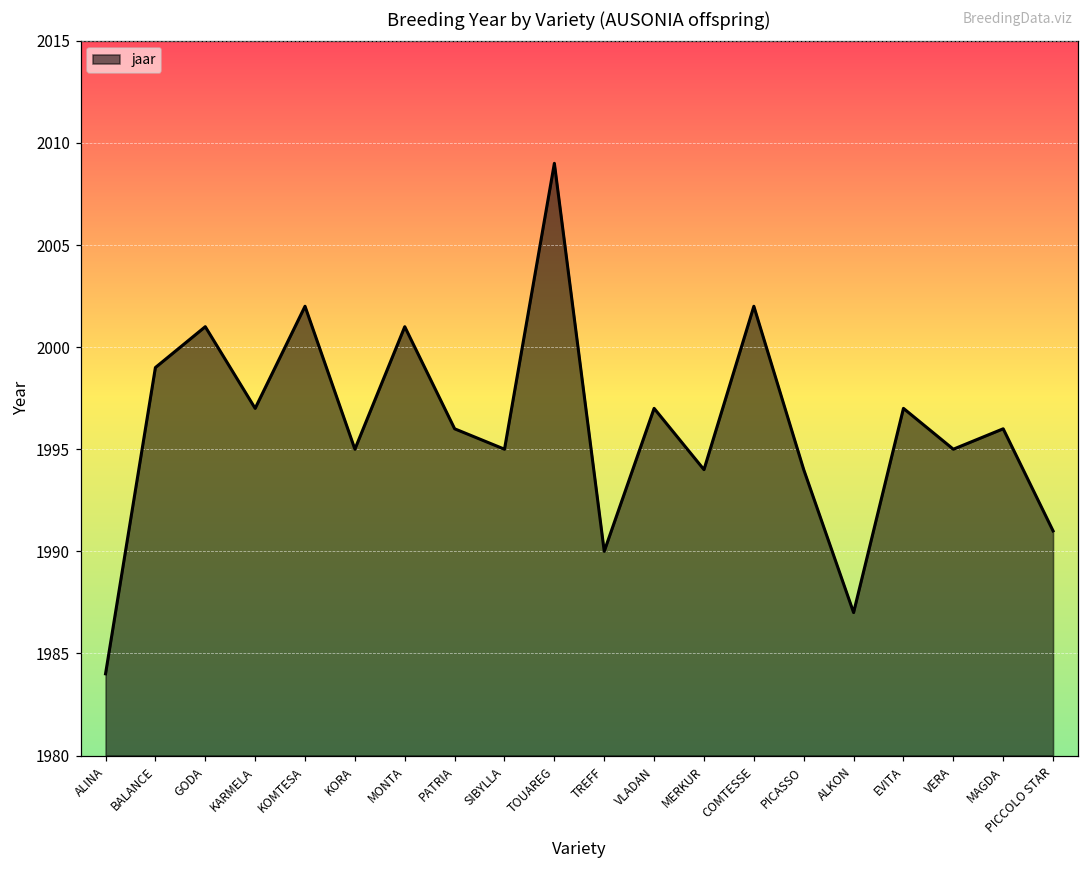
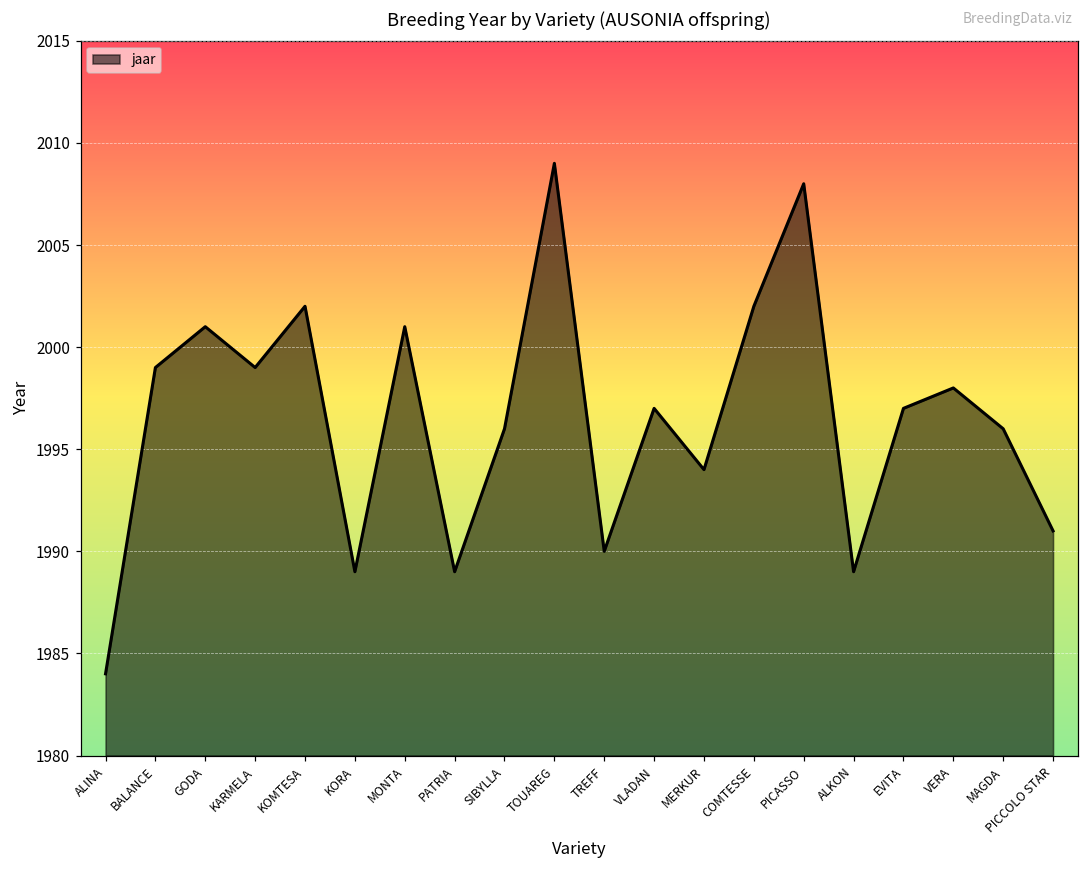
KARMELA: 1997 -> 1999
KORA: 1995 -> 1989
PATRIA: 1996 -> 1989
SIBYLLA: 1995 -> 1996
PICASSO: 1994 -> 2008
ALKON: 1987 -> 1989
VERA: 1995 -> 1998
